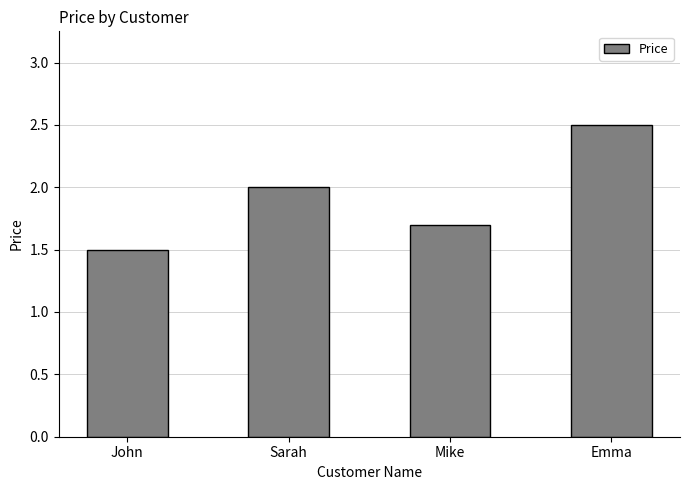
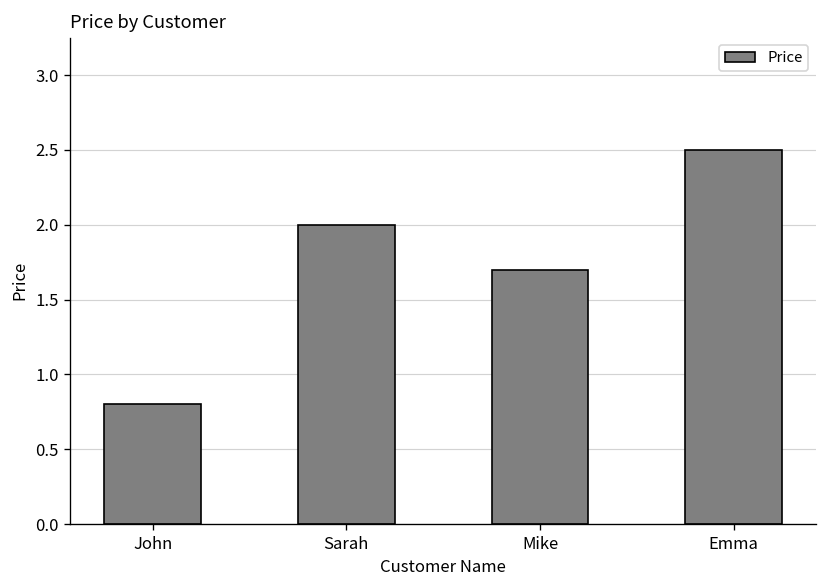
John: 1.5 -> 0.8
